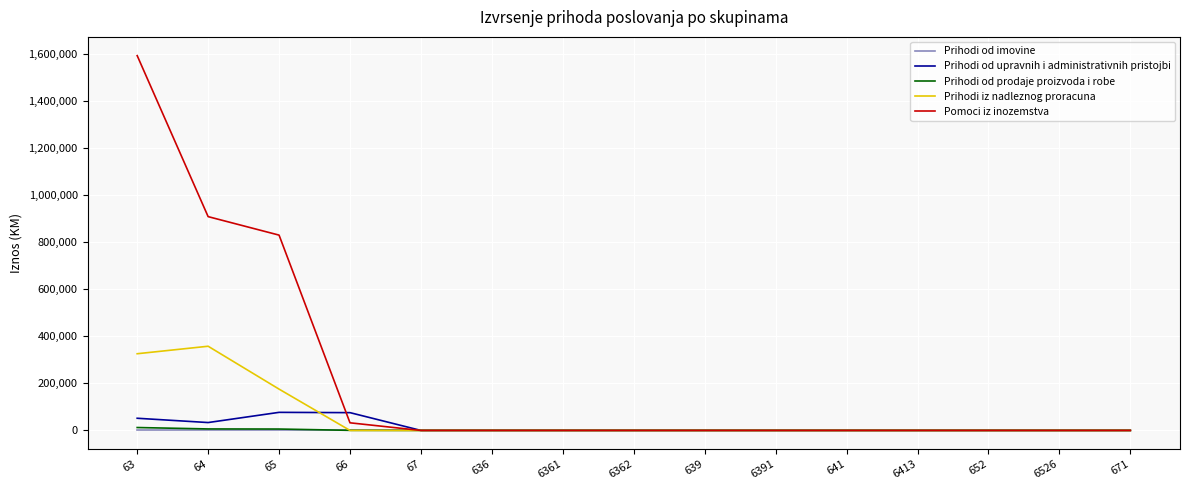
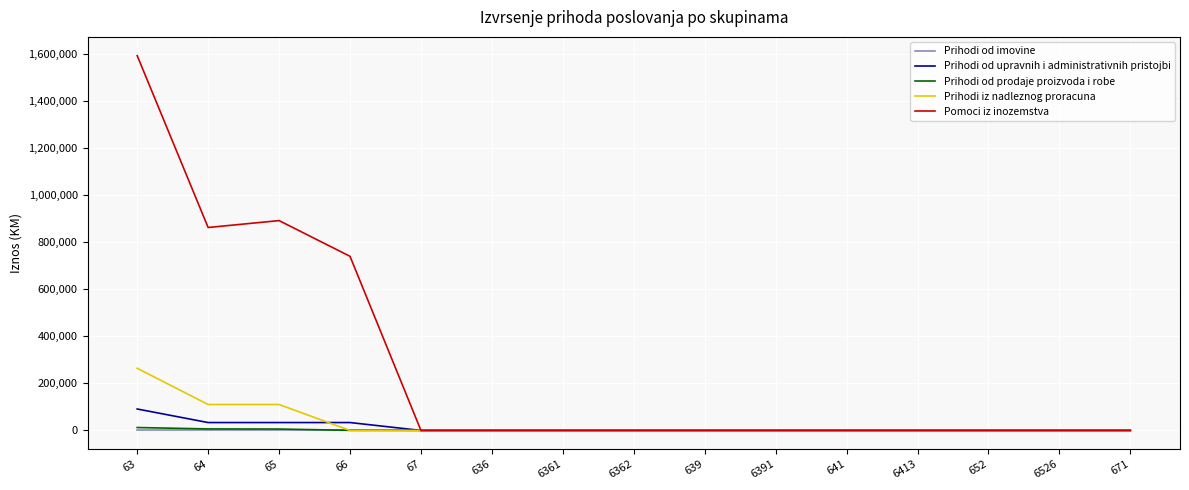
Prihodi od upravnih i administrativnih pristojbi, 63: 50,000 -> 90,000
Prihodi iz nadleznog proracuna, 63: 330,000 -> 260,000
Prihodi iz nadleznog proracuna, 64: 360,000 -> 110,000
Pomoci iz inozemstva, 64: 910,000 -> 860,000
Prihodi od upravnih i administrativnih pristojbi, 65: 80,000 -> 30,000
Prihodi iz nadleznog proracuna, 65: 180,000 -> 110,000
Pomoci iz inozemstva, 65: 830,000 -> 890,000
Prihodi od upravnih i administrativnih pristojbi, 66: 80,000 -> 30,000
Pomoci iz inozemstva, 66: 30,000 -> 740,000
